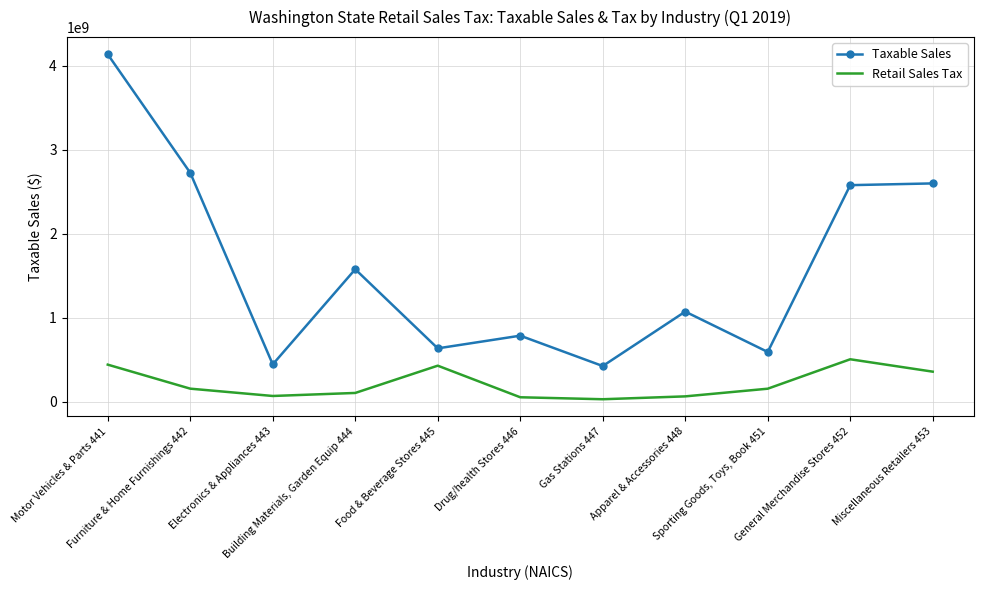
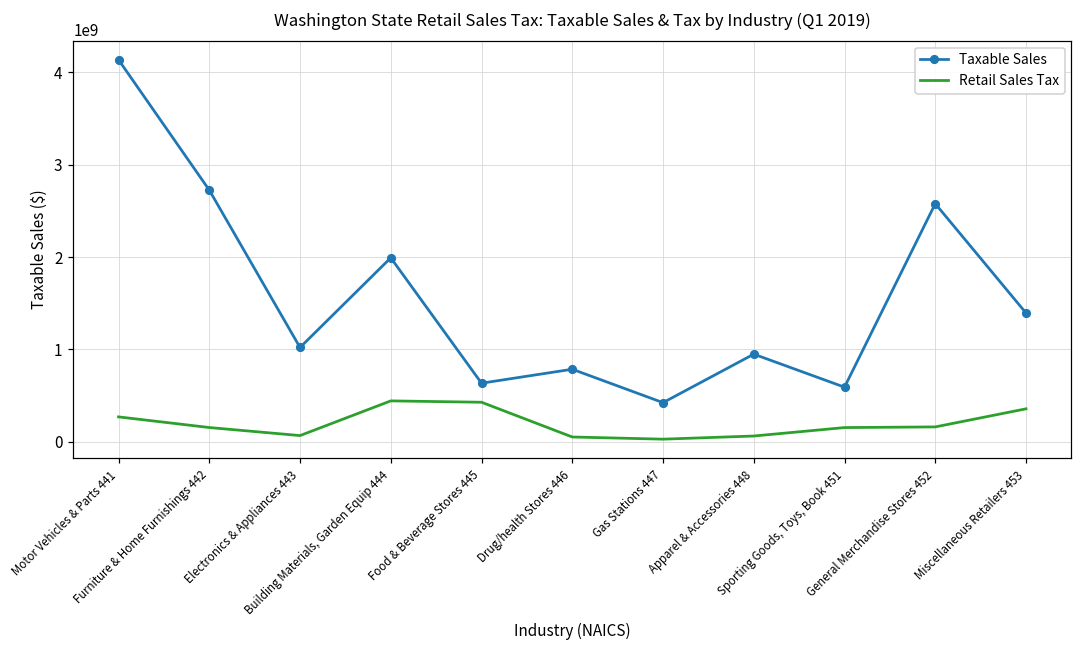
Retail Sales Tax, Motor Vehicles & Parts 441: 400000000 -> 300000000
Taxable Sales, Electronics & Appliances 443: 400000000 -> 1000000000
Taxable Sales, Building Materials, Garden Equip 444: 1600000000 -> 2000000000
Retail Sales Tax, Building Materials, Garden Equip 444: 100000000 -> 400000000
Taxable Sales, Apparel & Accessories 448: 1100000000 -> 900000000
Retail Sales Tax, General Merchandise Stores 452: 500000000 -> 200000000
Taxable Sales, Miscellaneous Retailers 453: 2600000000 -> 1400000000
